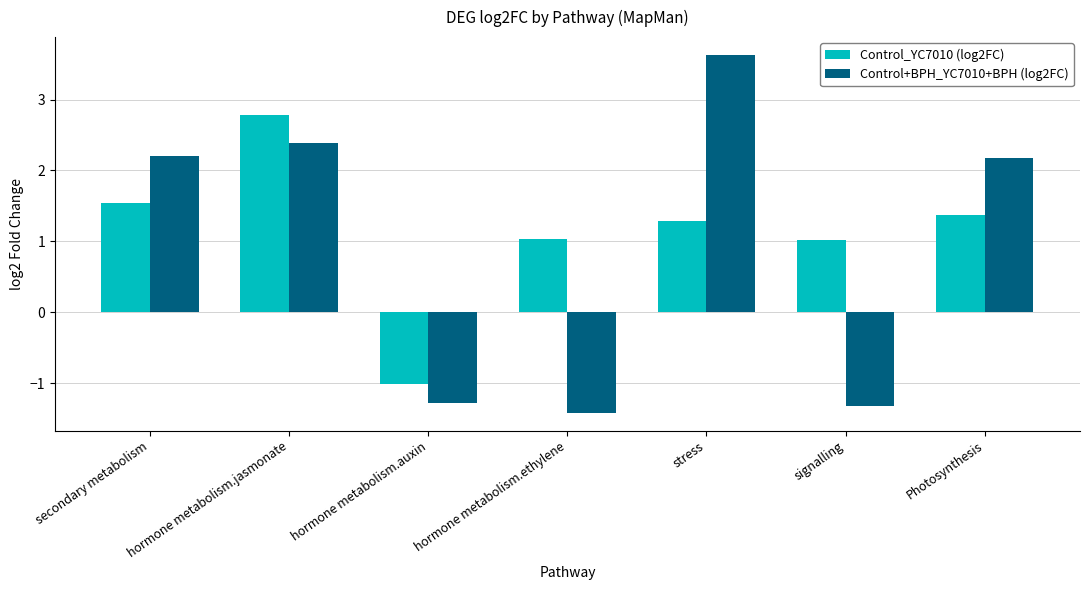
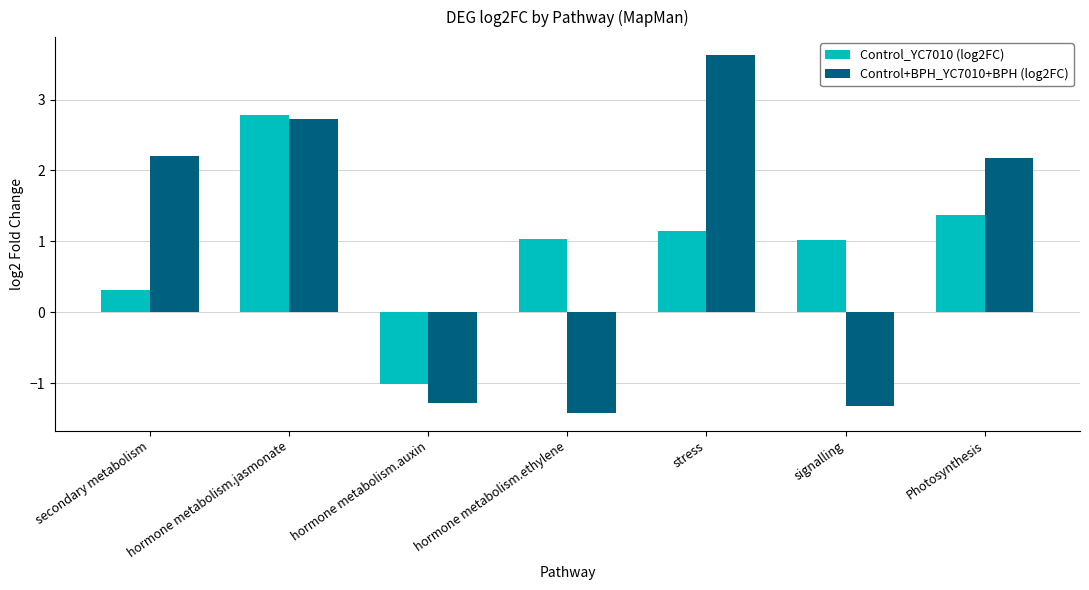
Control_YC7010 (log2FC), secondary metabolism: 1.5 -> 0.3
Control+BPH_YC7010+BPH (log2FC), hormone metabolism.jasmonate: 2.4 -> 2.7
Control_YC7010 (log2FC), stress: 1.3 -> 1.1
